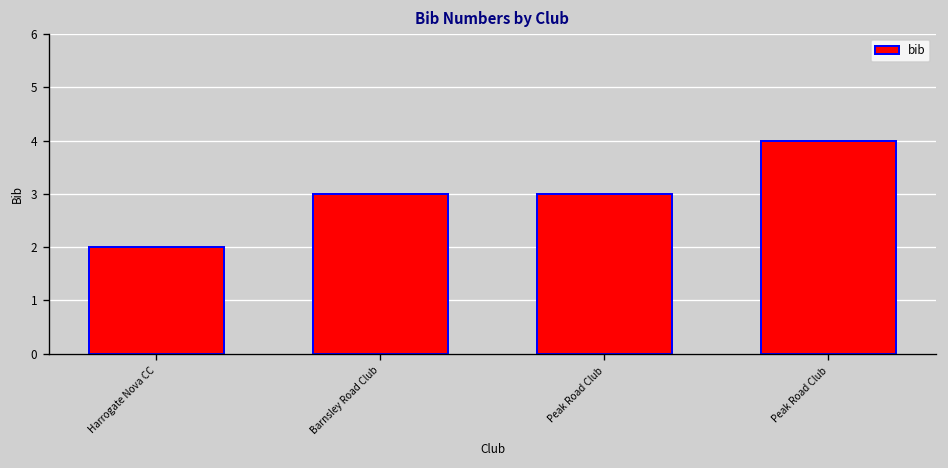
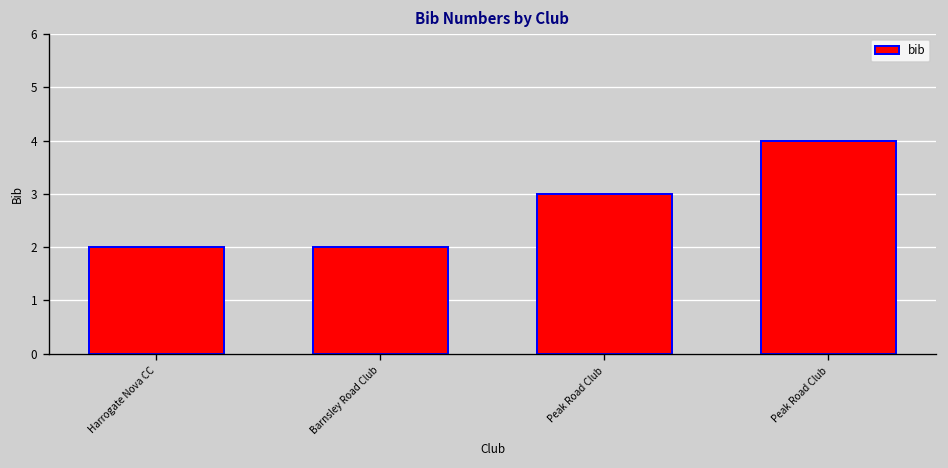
Barnsley Road Club: 3 -> 2
